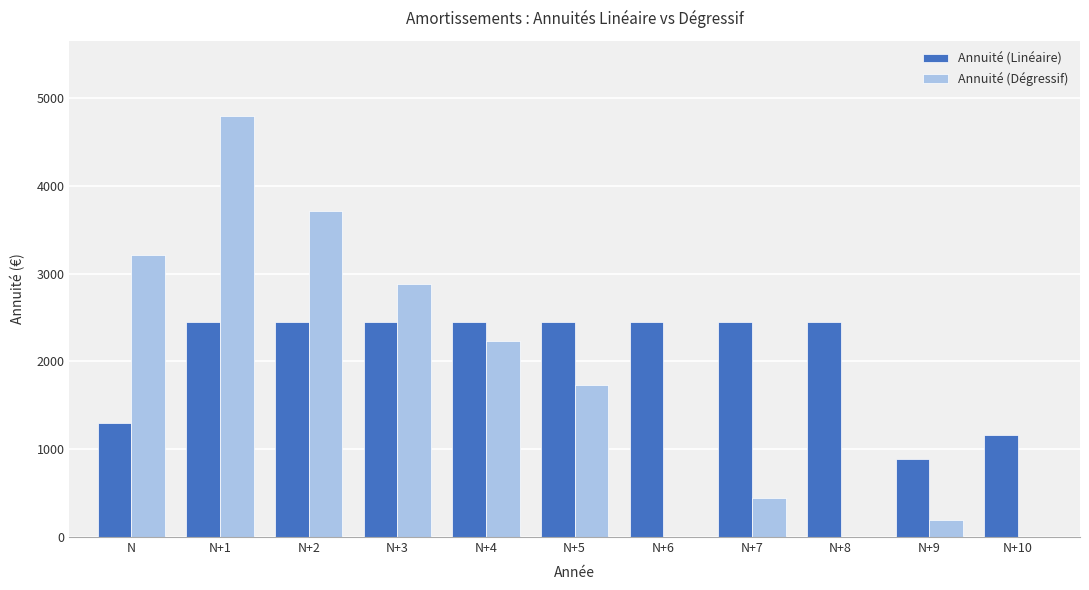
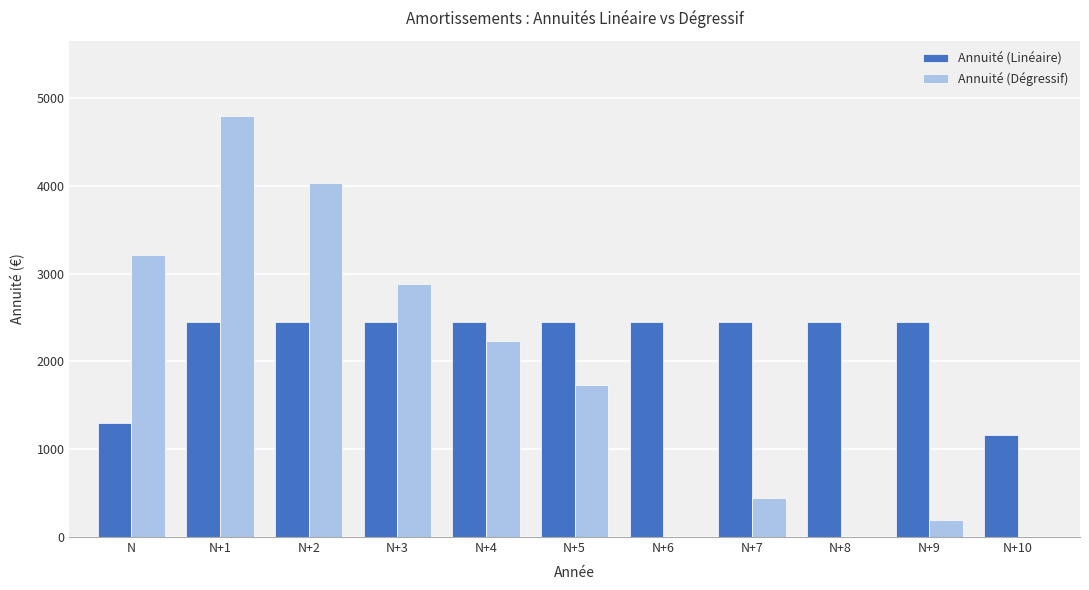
Annuité (Dégressif), N+2: 3700 -> 4000
Annuité (Linéaire), N+9: 900 -> 2500
